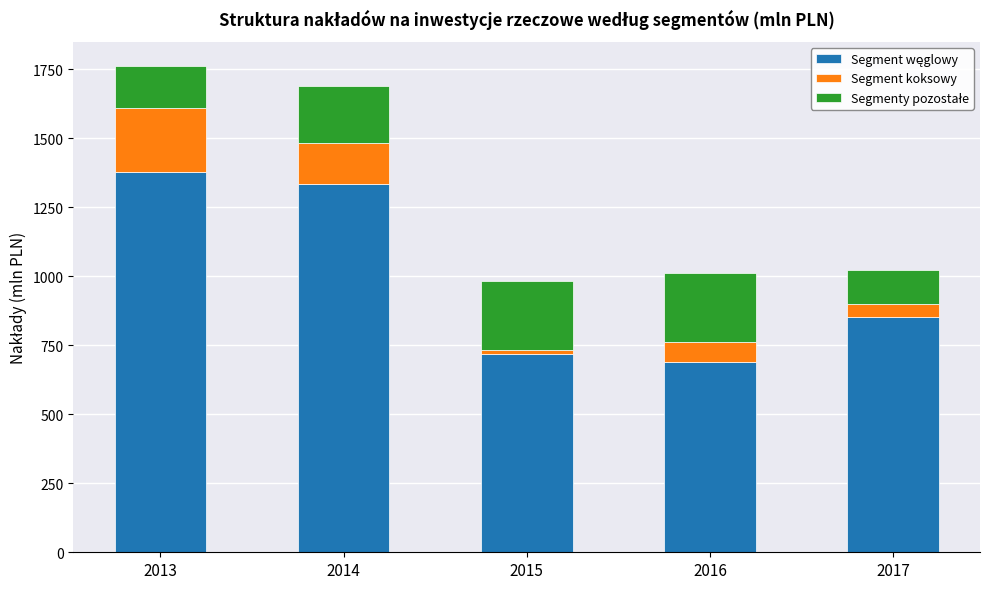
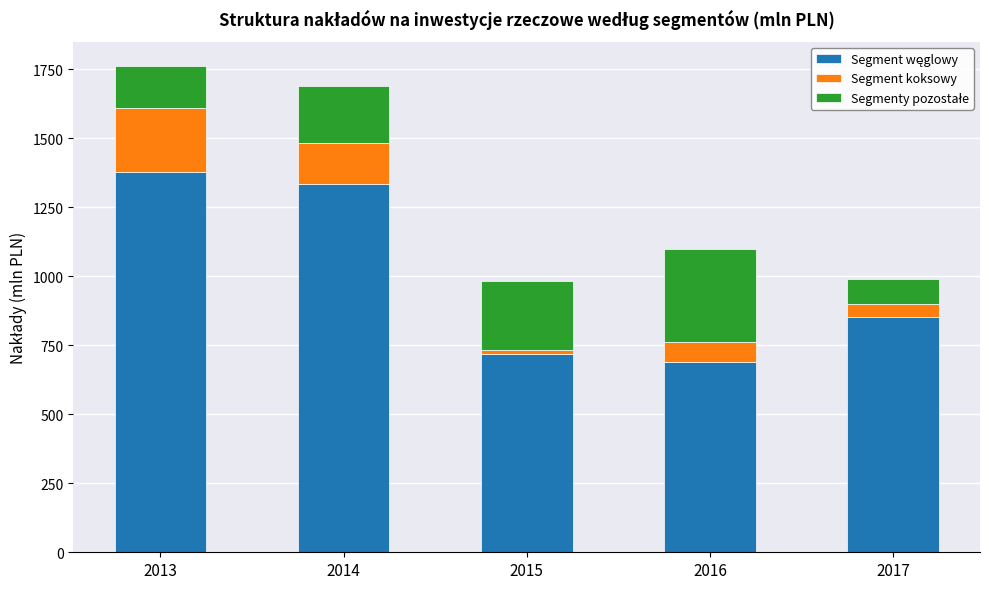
Segmenty pozostałe, 2016: 250 -> 340
Segmenty pozostałe, 2017: 120 -> 90
